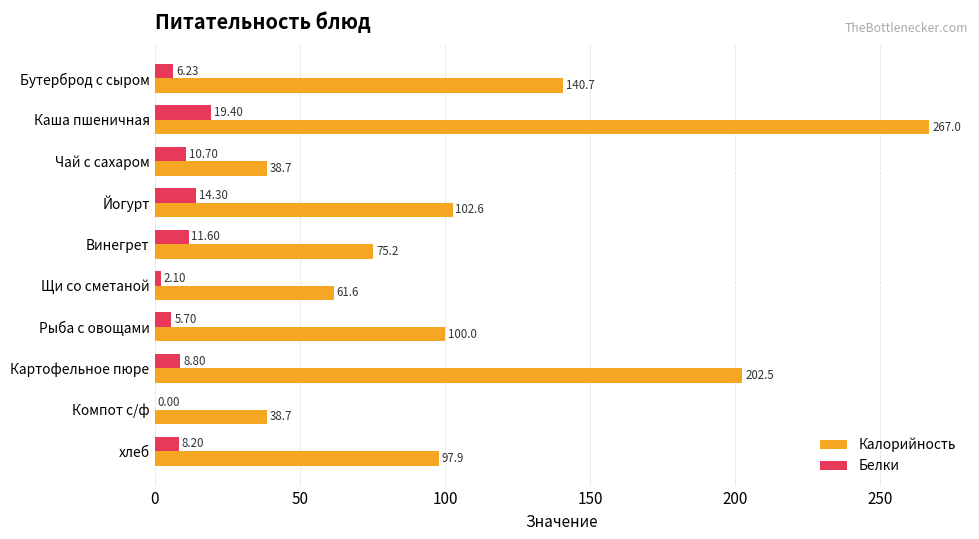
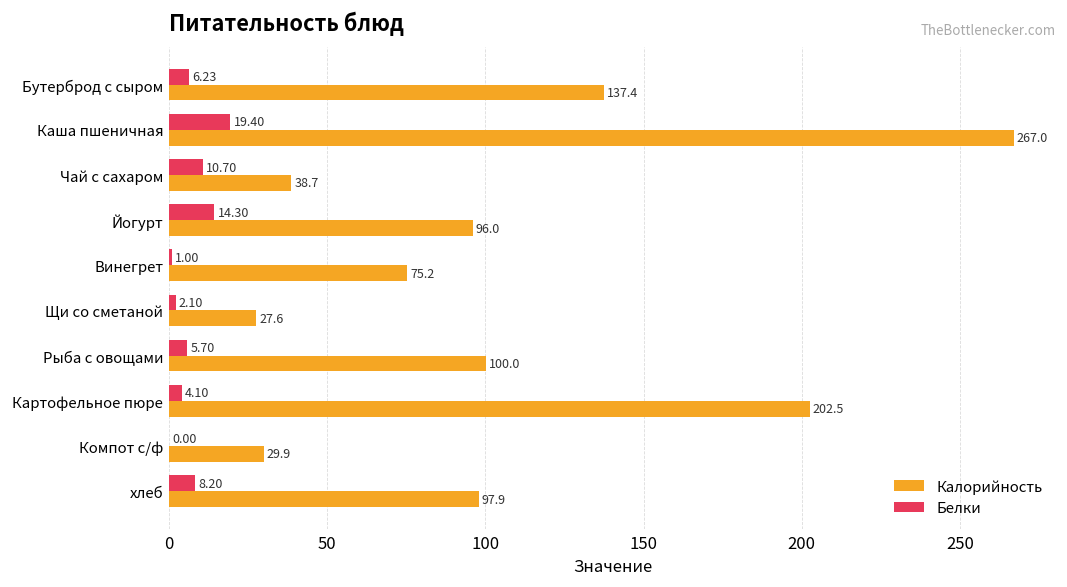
Калорийность, Бутерброд с сыром: 140.7 -> 137.4
Калорийность, Йогурт: 102.6 -> 96.0
Белки, Винегрет: 11.60 -> 1.00
Калорийность, Щи со сметаной: 61.6 -> 27.6
Белки, Картофельное пюре: 8.80 -> 4.10
Калорийность, Компот с/ф: 38.7 -> 29.9
